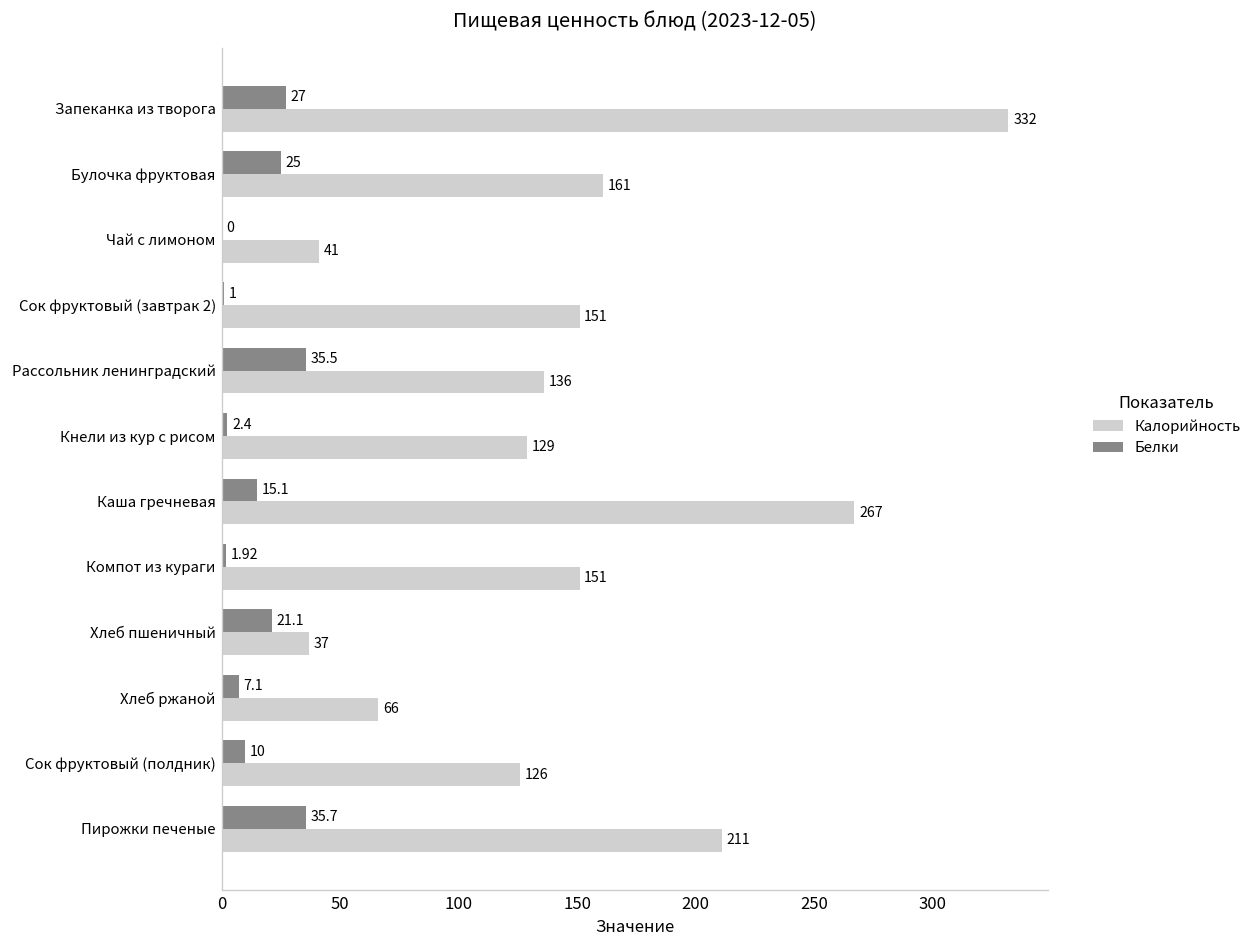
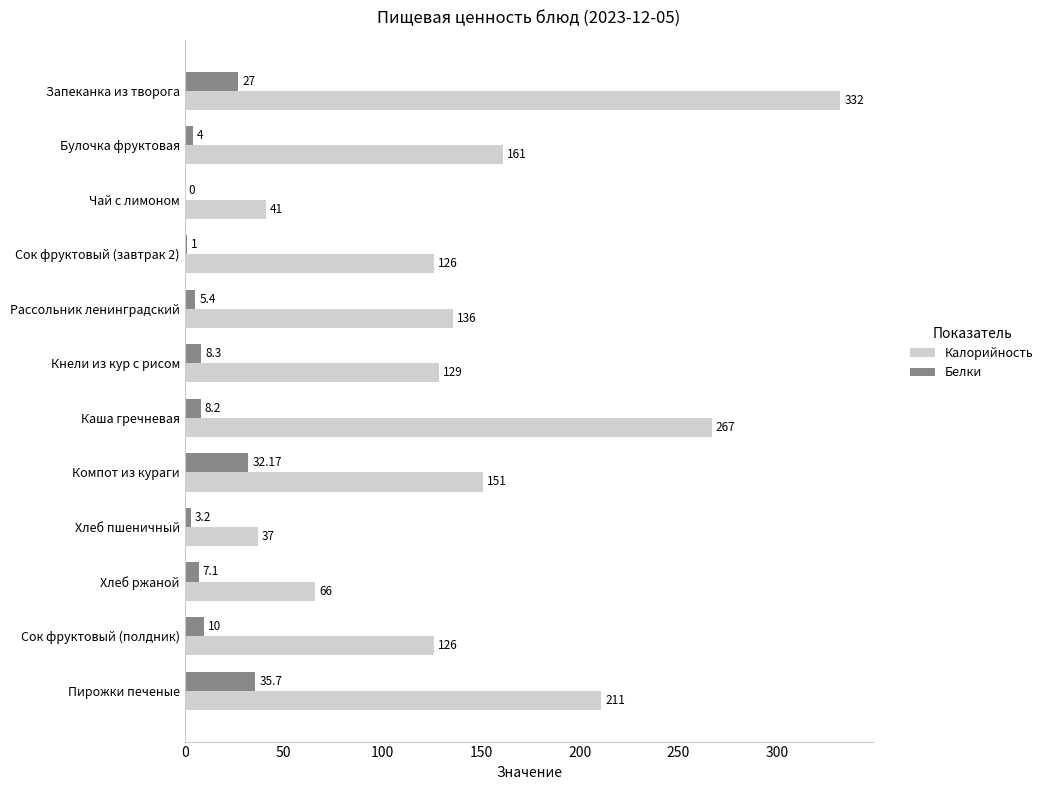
Белки, Булочка фруктовая: 25 -> 4
Калорийность, Сок фруктовый (завтрак 2): 151 -> 126
Белки, Рассольник ленинградский: 35.5 -> 5.4
Белки, Кнели из кур с рисом: 2.4 -> 8.3
Белки, Каша гречневая: 15.1 -> 8.2
Белки, Компот из кураги: 1.92 -> 32.17
Белки, Хлеб пшеничный: 21.1 -> 3.2
